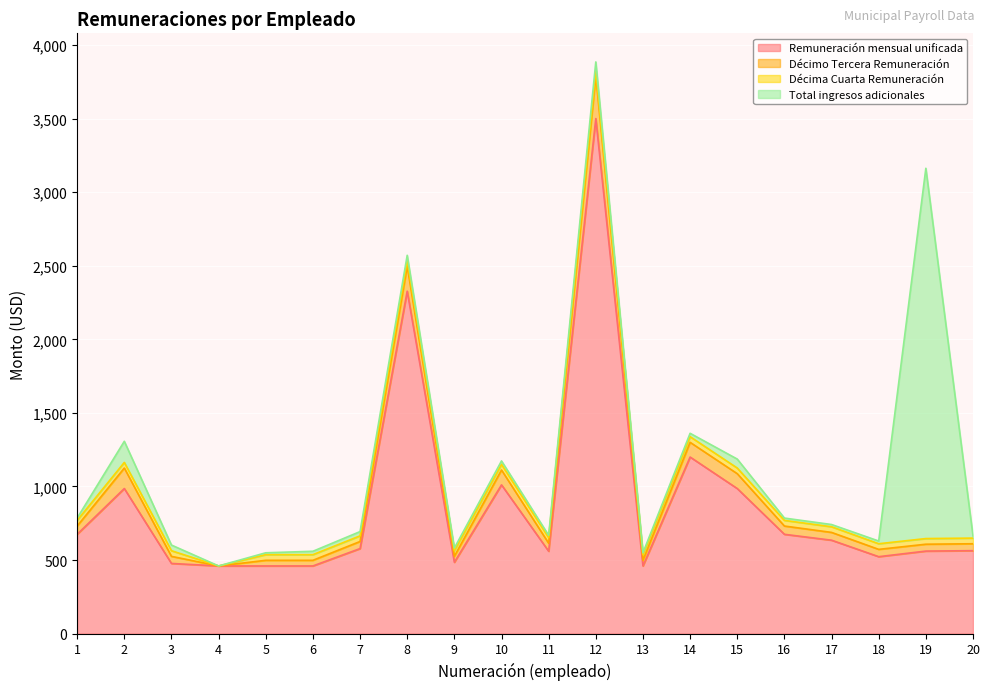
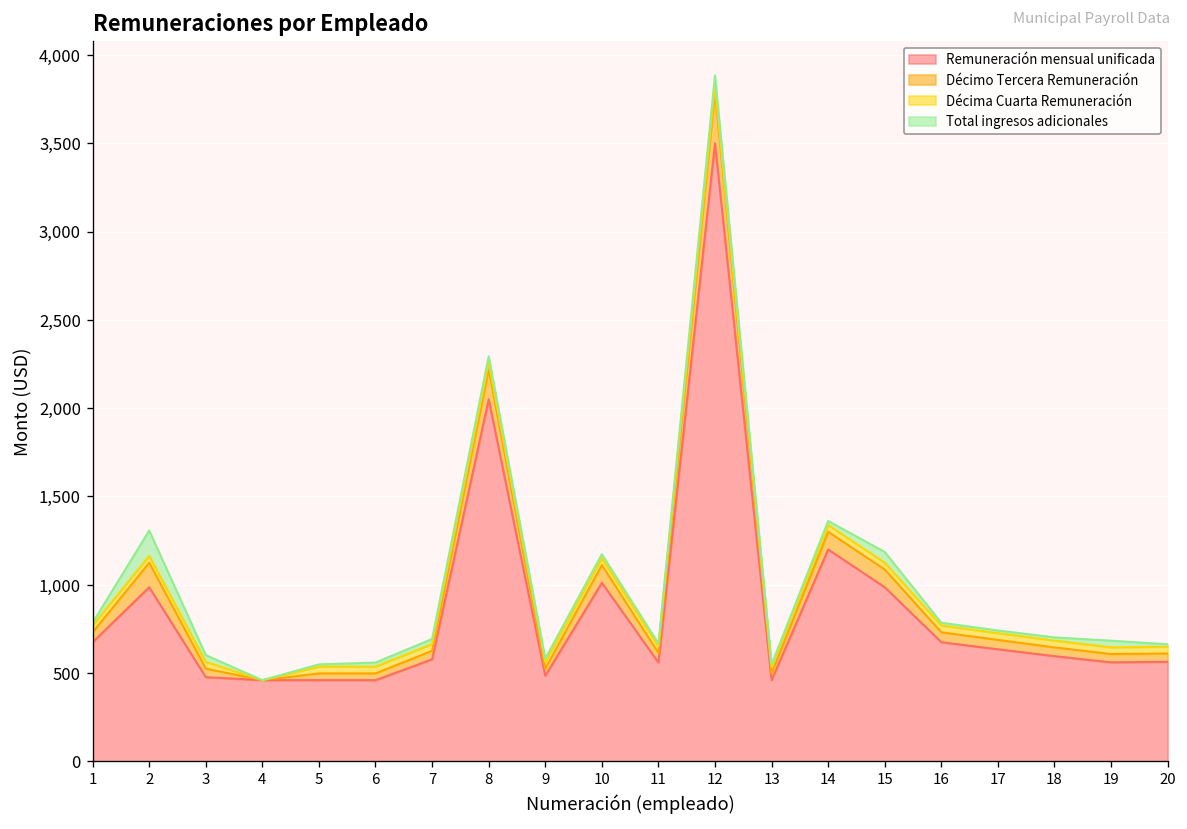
Remuneración mensual unificada, 8: 2,330 -> 2,050
Remuneración mensual unificada, 18: 520 -> 600
Total ingresos adicionales, 19: 2,520 -> 40
